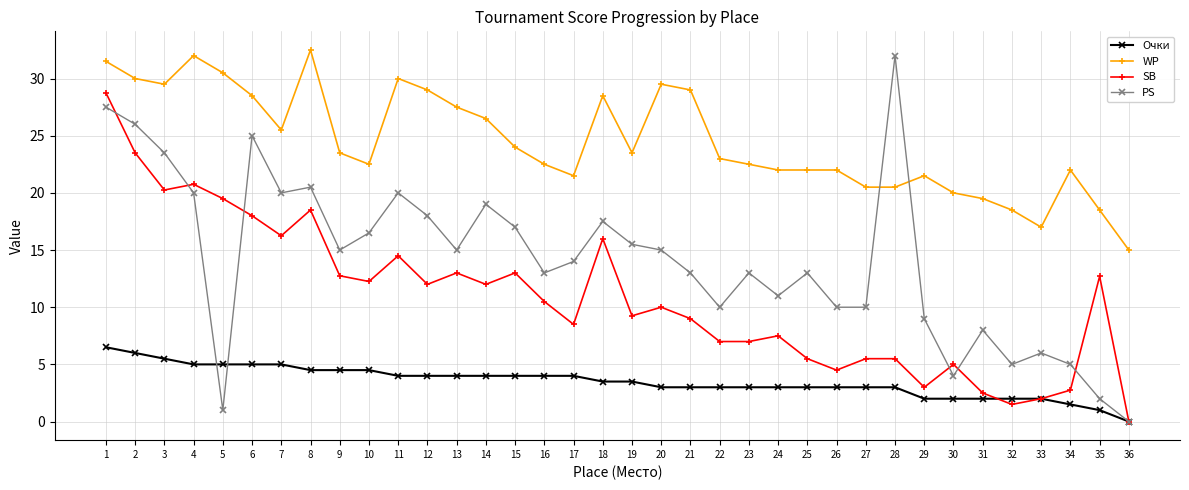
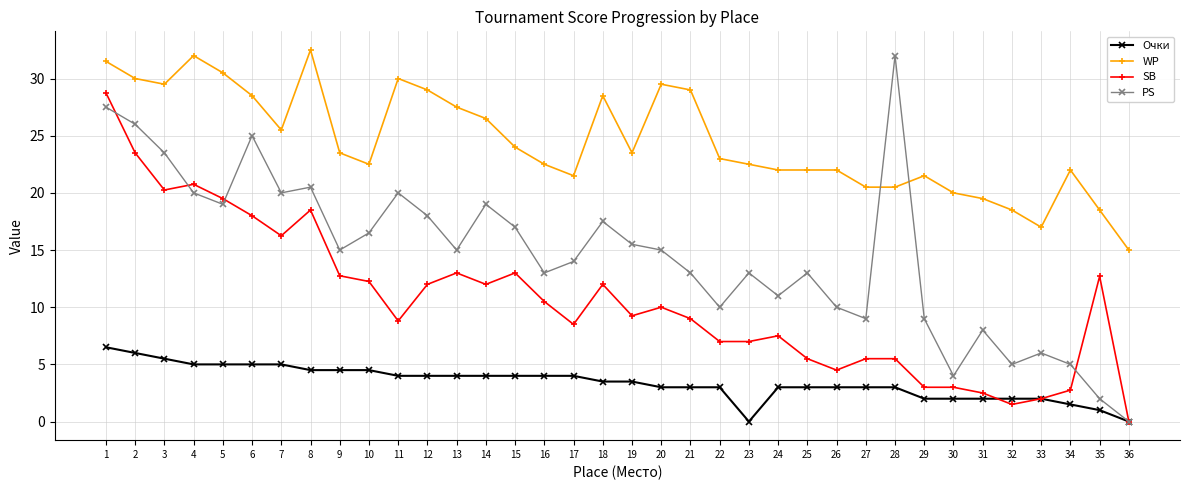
PS, 5: 1 -> 19
SB, 11: 14.5 -> 8.8
SB, 18: 16 -> 12
Очки, 23: 3 -> 0
PS, 27: 10 -> 9
SB, 30: 5 -> 3
